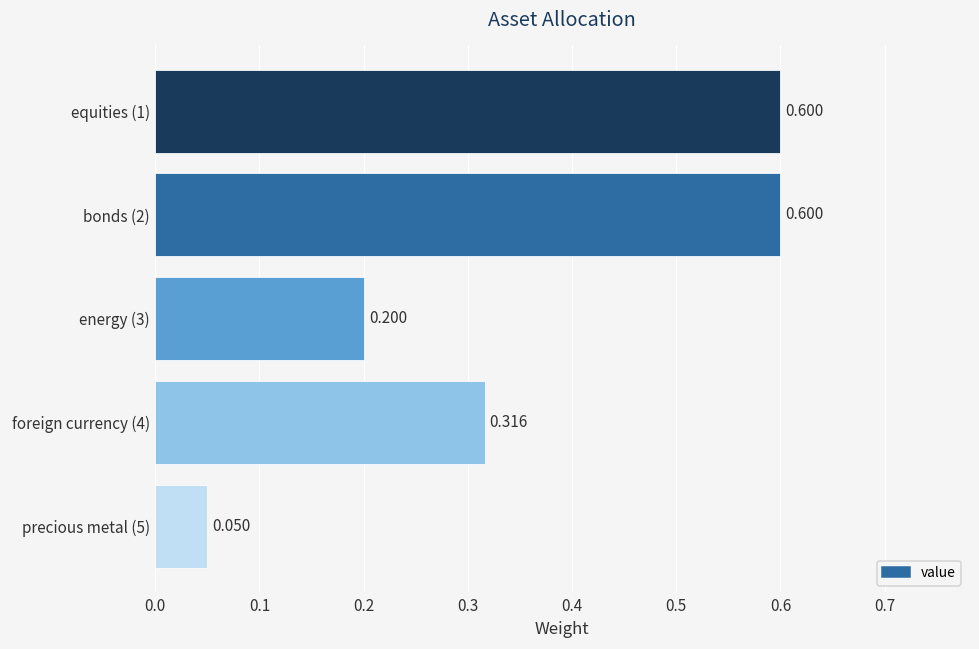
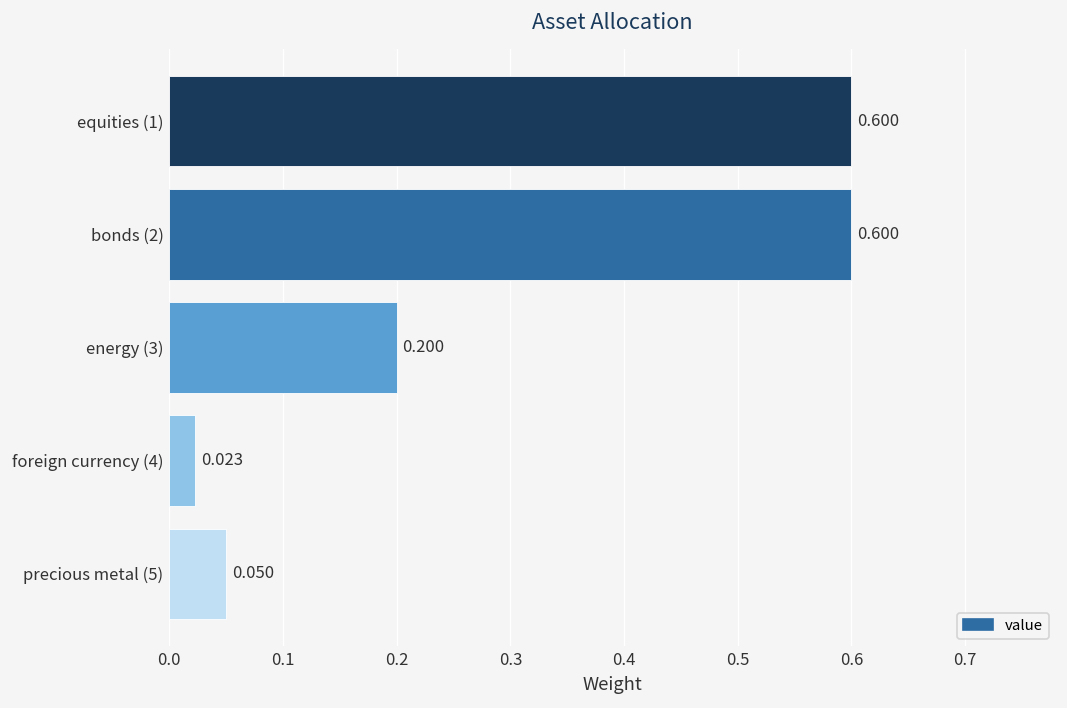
foreign currency (4): 0.316 -> 0.023
